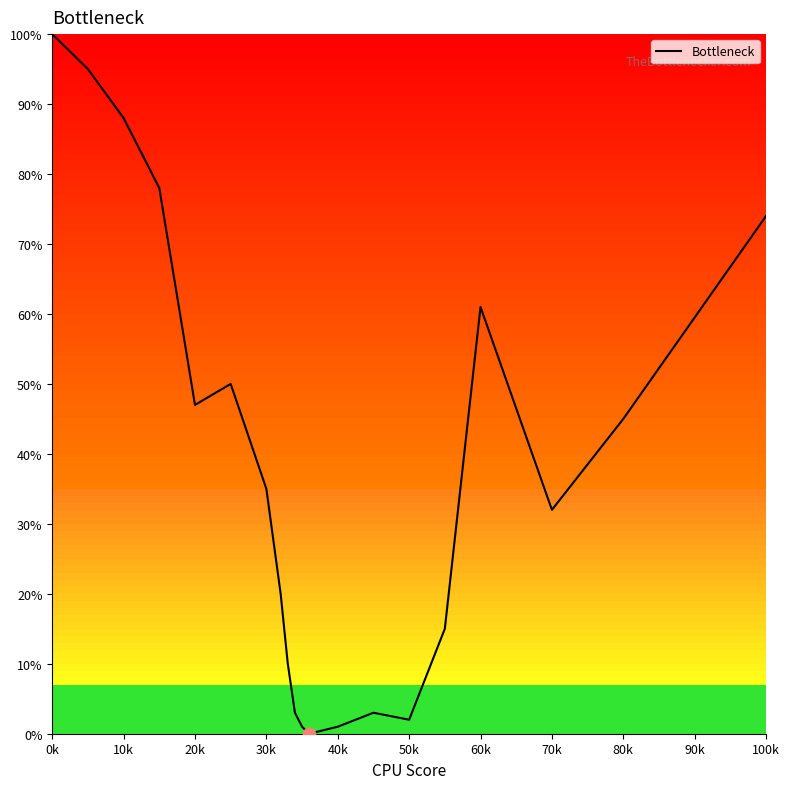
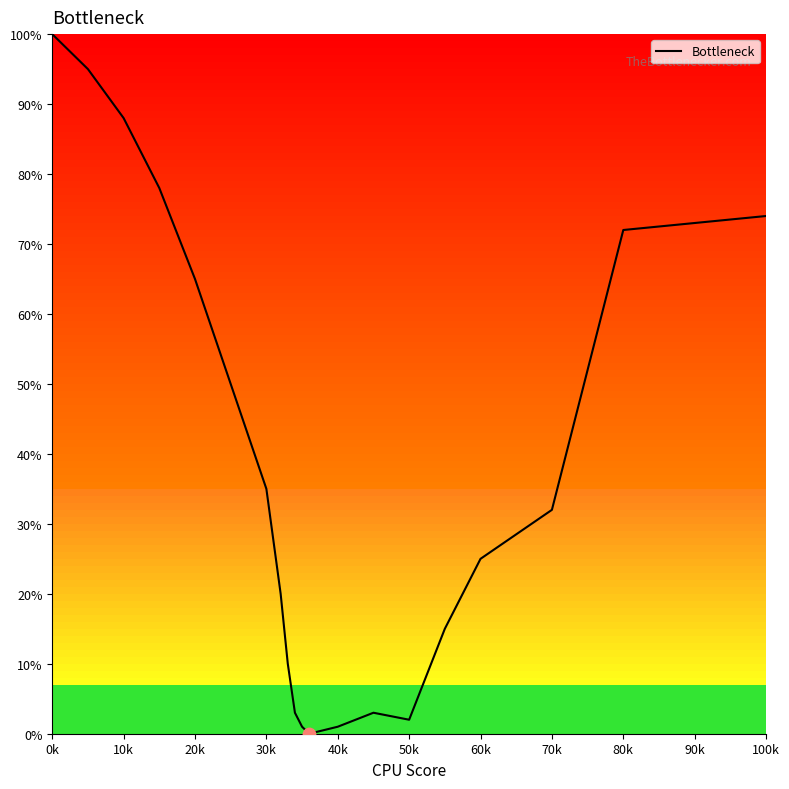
Bottleneck, 20k: 47% -> 65%
Bottleneck, 60k: 61% -> 25%
Bottleneck, 80k: 45% -> 72%
